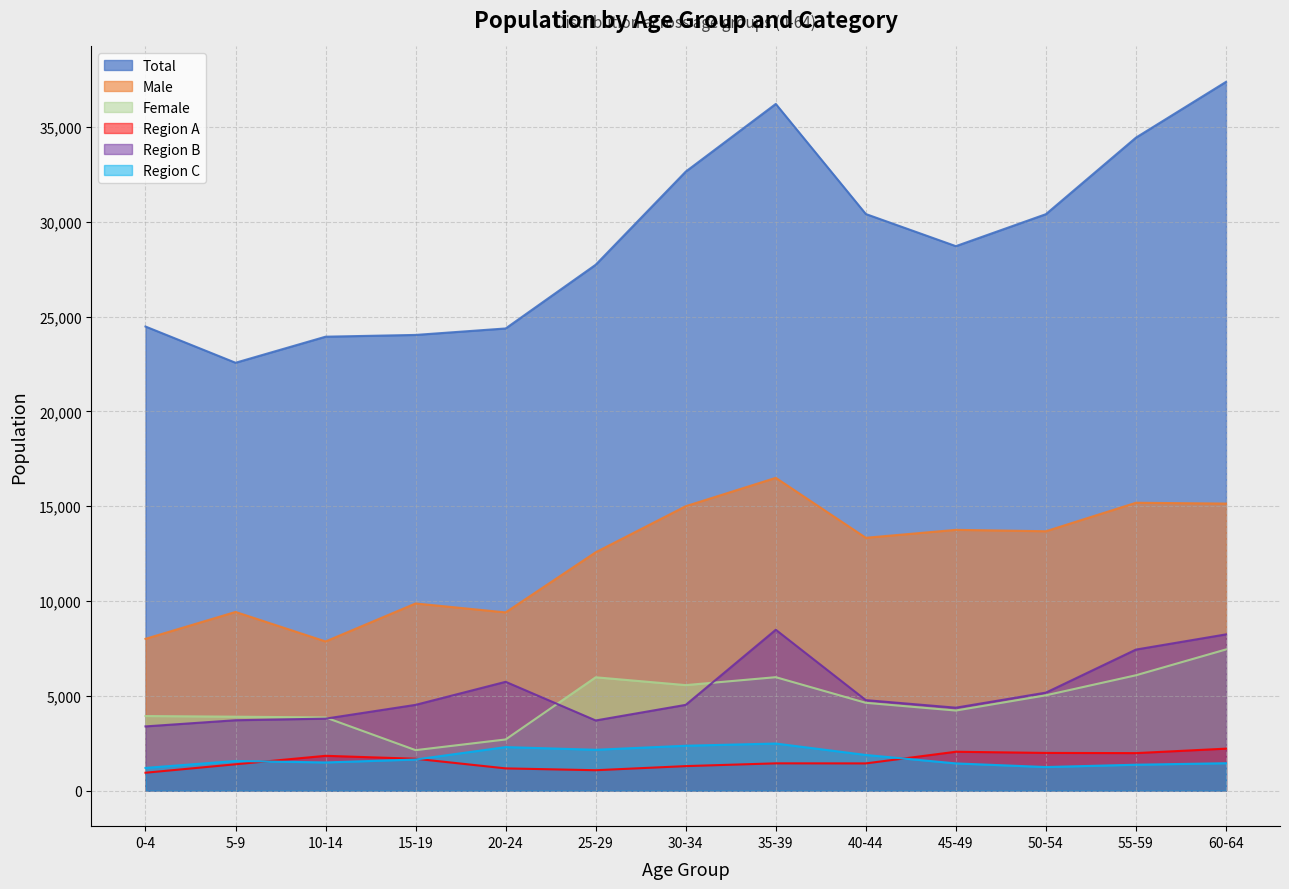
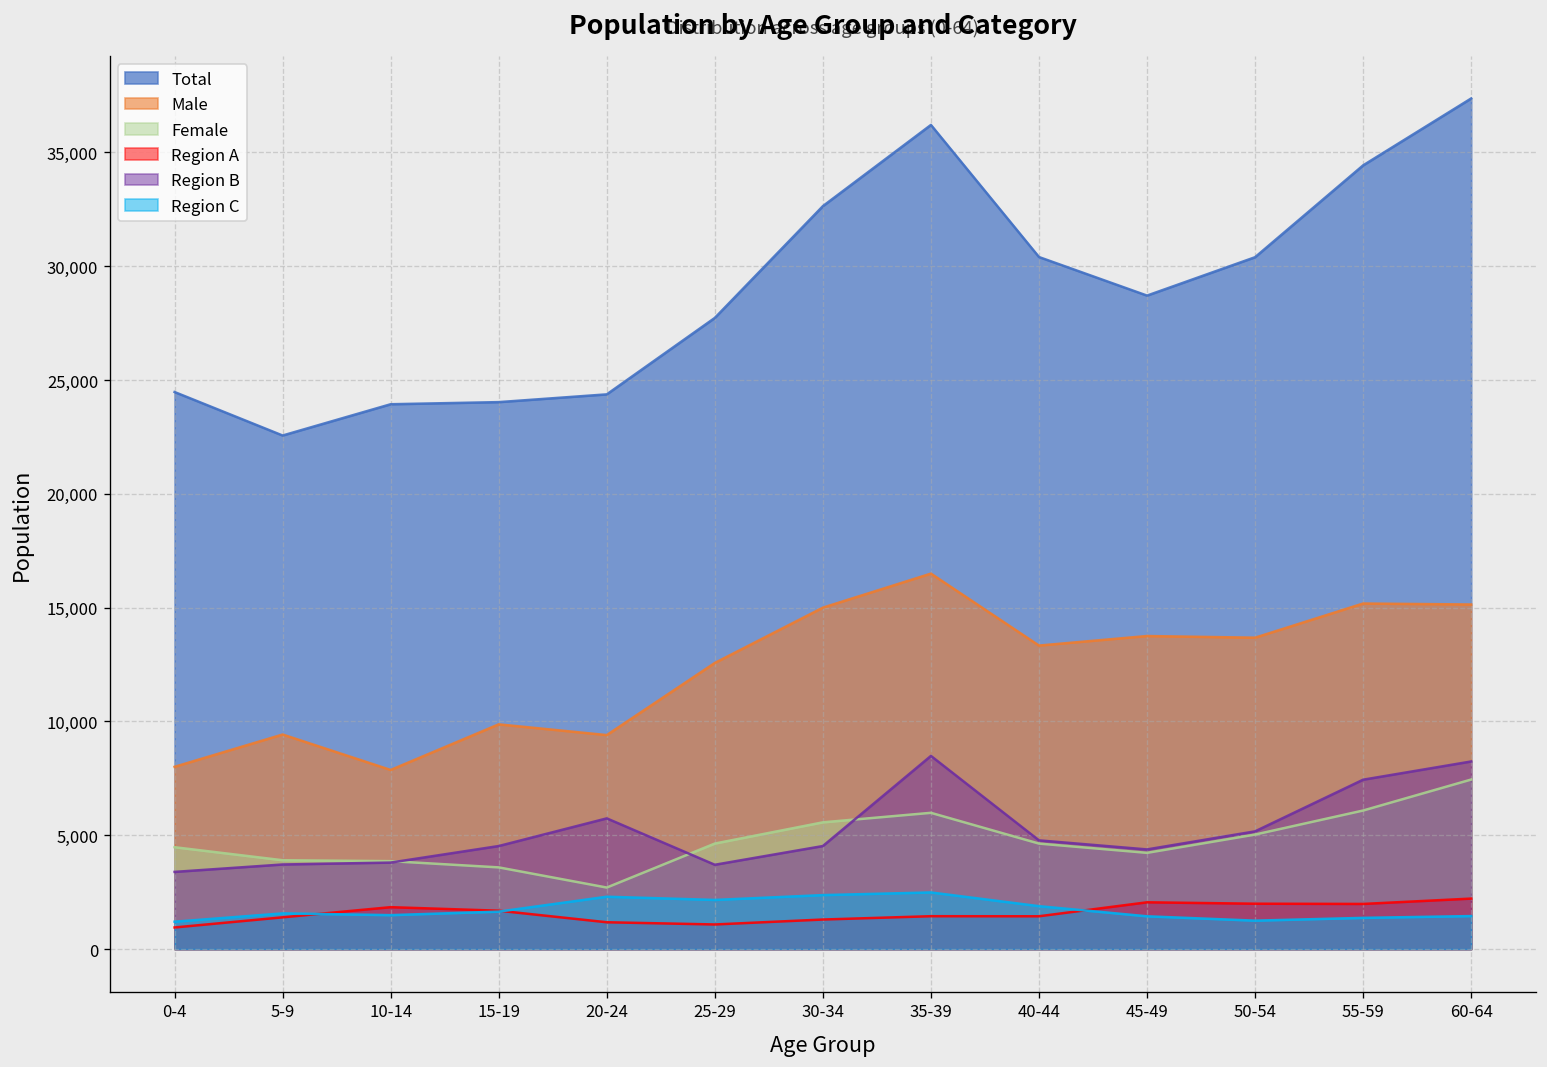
Female, 0-4: 3,900 -> 4,500
Female, 15-19: 2,100 -> 3,600
Female, 25-29: 6,000 -> 4,600
